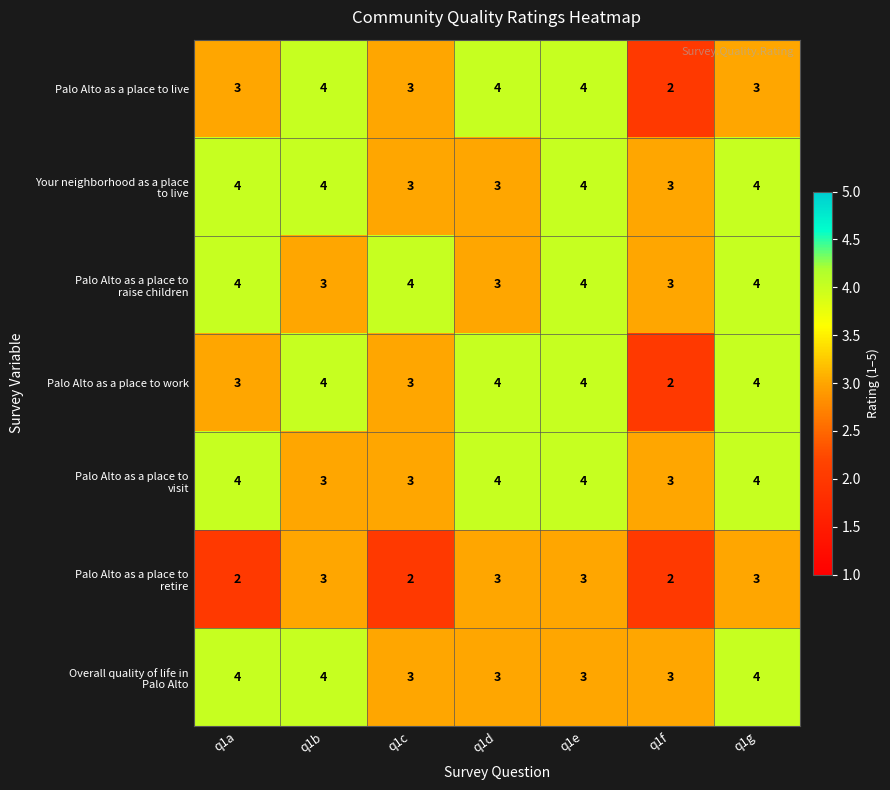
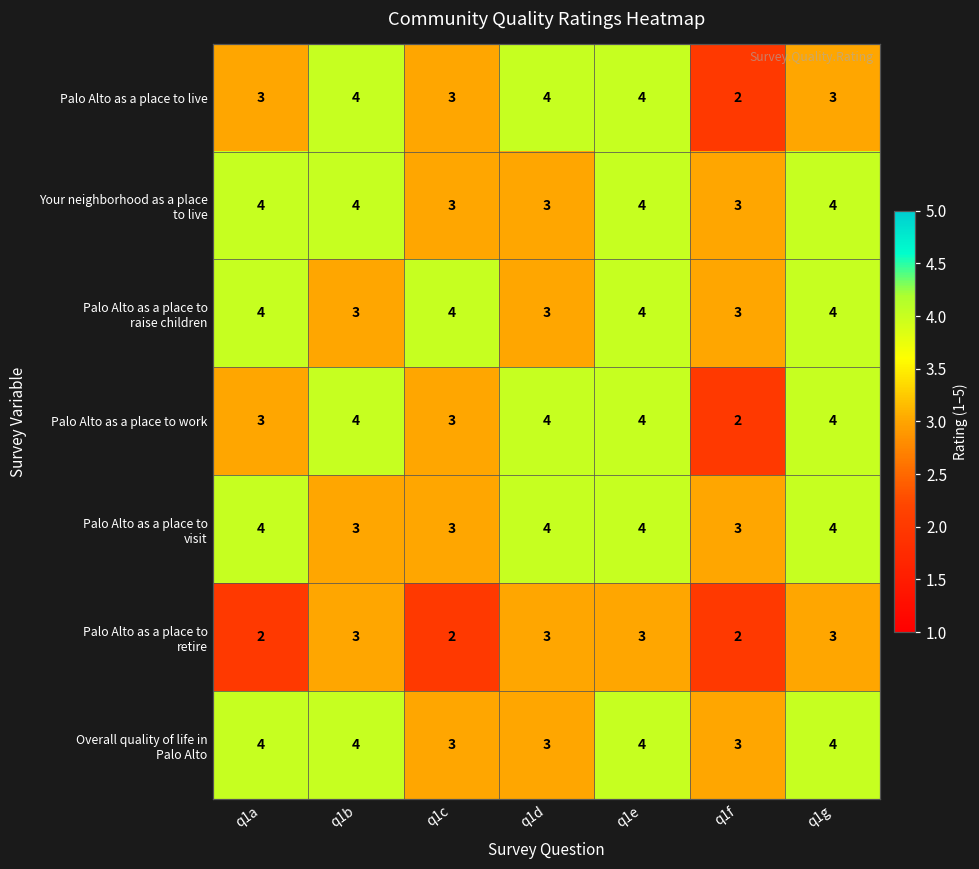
Overall quality of life in Palo Alto, q1e: 3 -> 4
